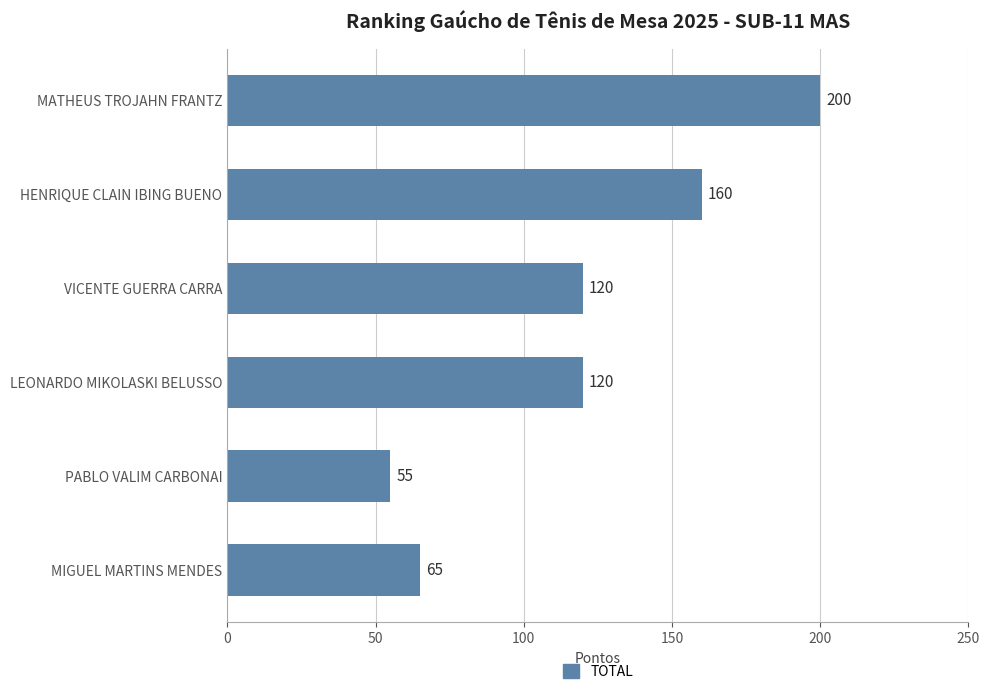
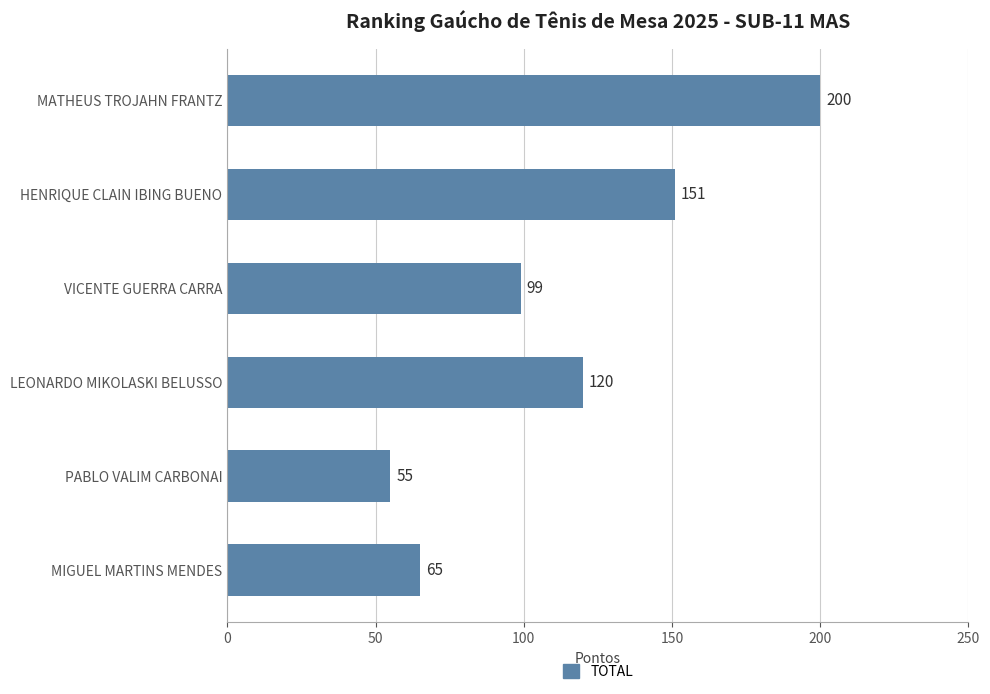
HENRIQUE CLAIN IBING BUENO: 160 -> 151
VICENTE GUERRA CARRA: 120 -> 99
